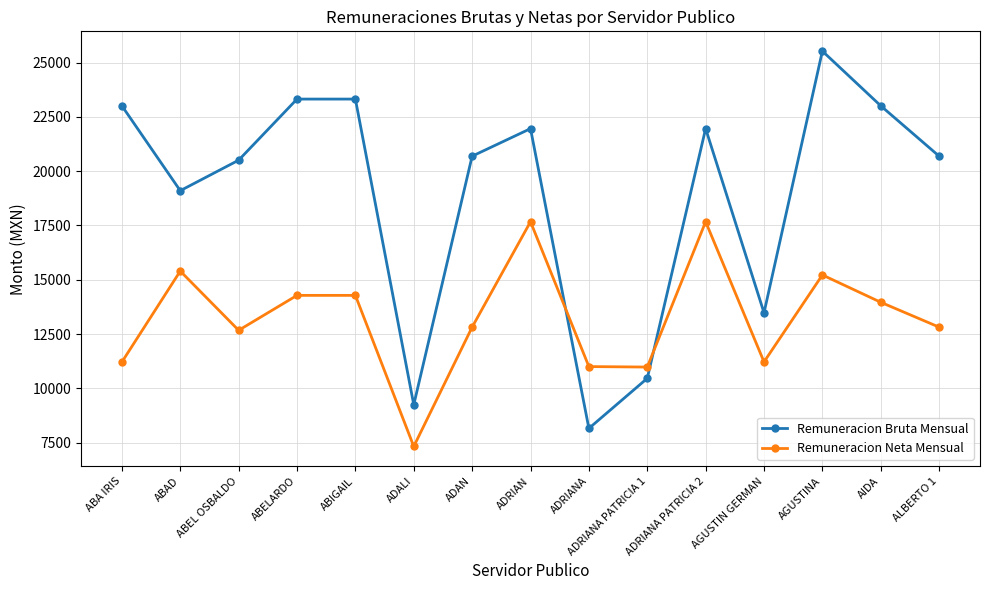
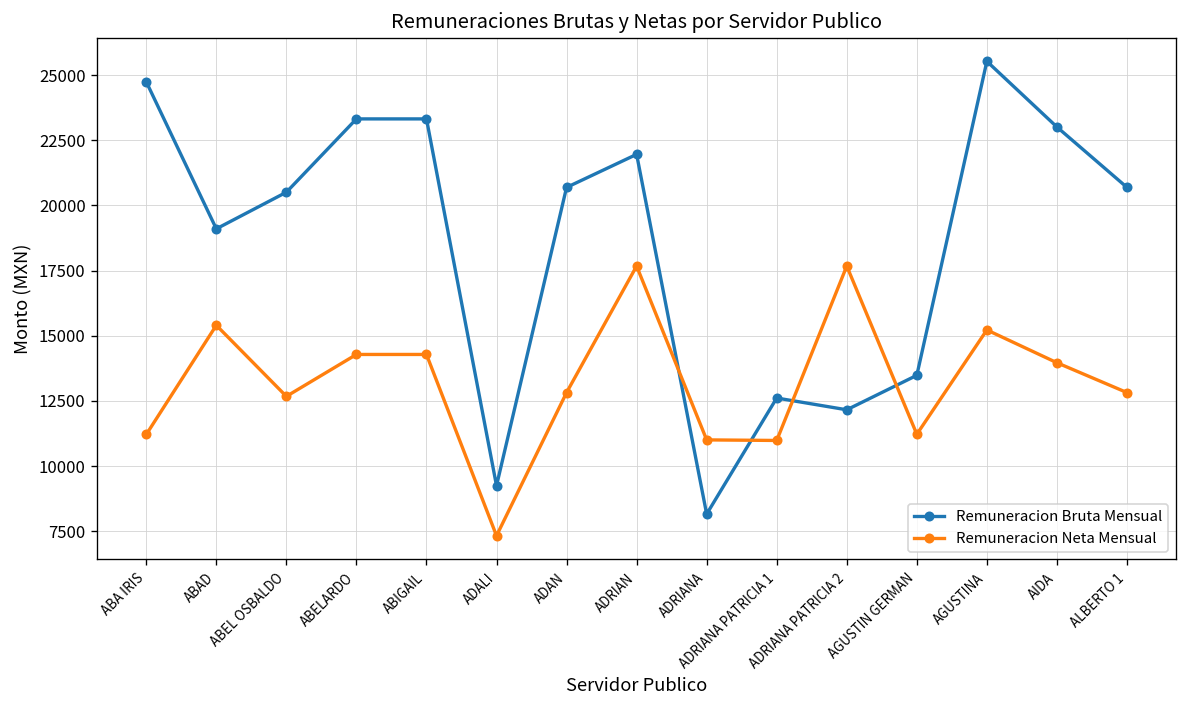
Remuneracion Bruta Mensual, ABA IRIS: 23000 -> 24700
Remuneracion Bruta Mensual, ADRIANA PATRICIA 1: 10500 -> 12600
Remuneracion Bruta Mensual, ADRIANA PATRICIA 2: 22000 -> 12200
